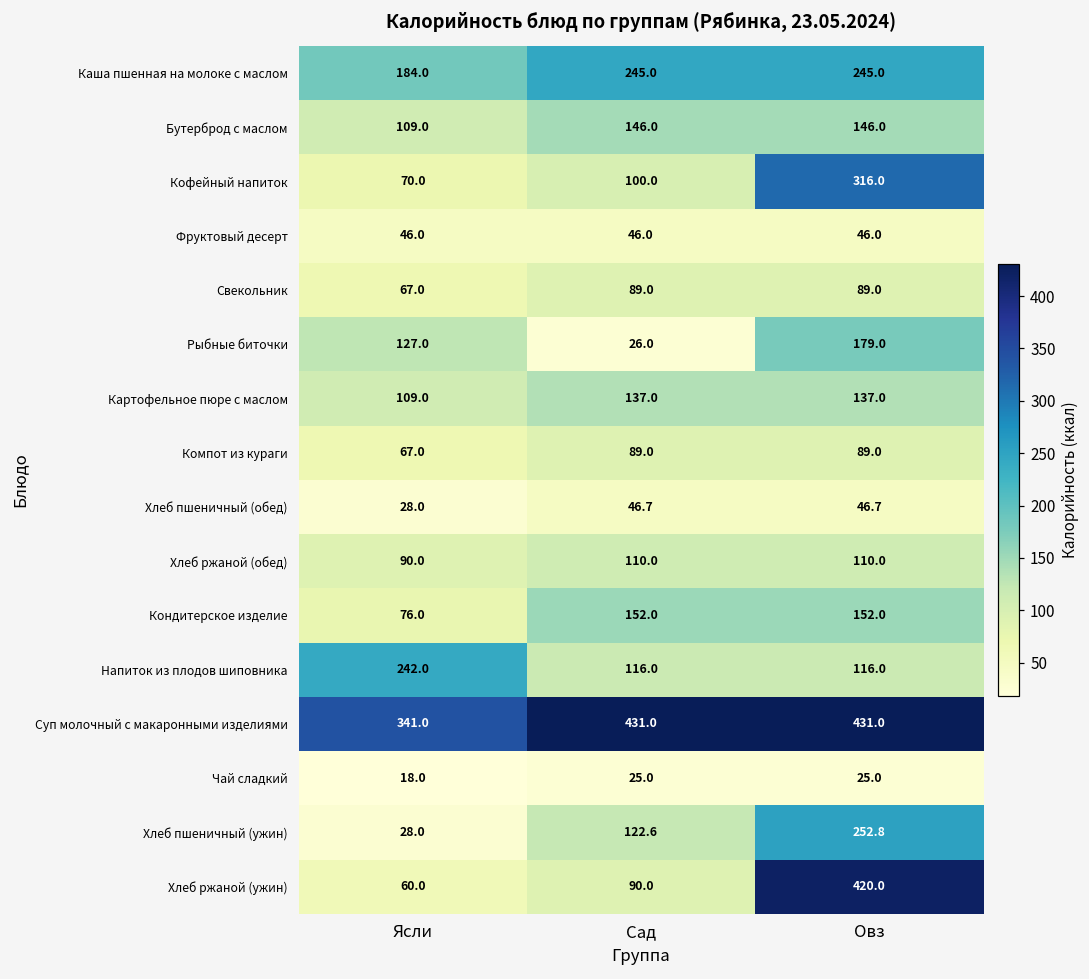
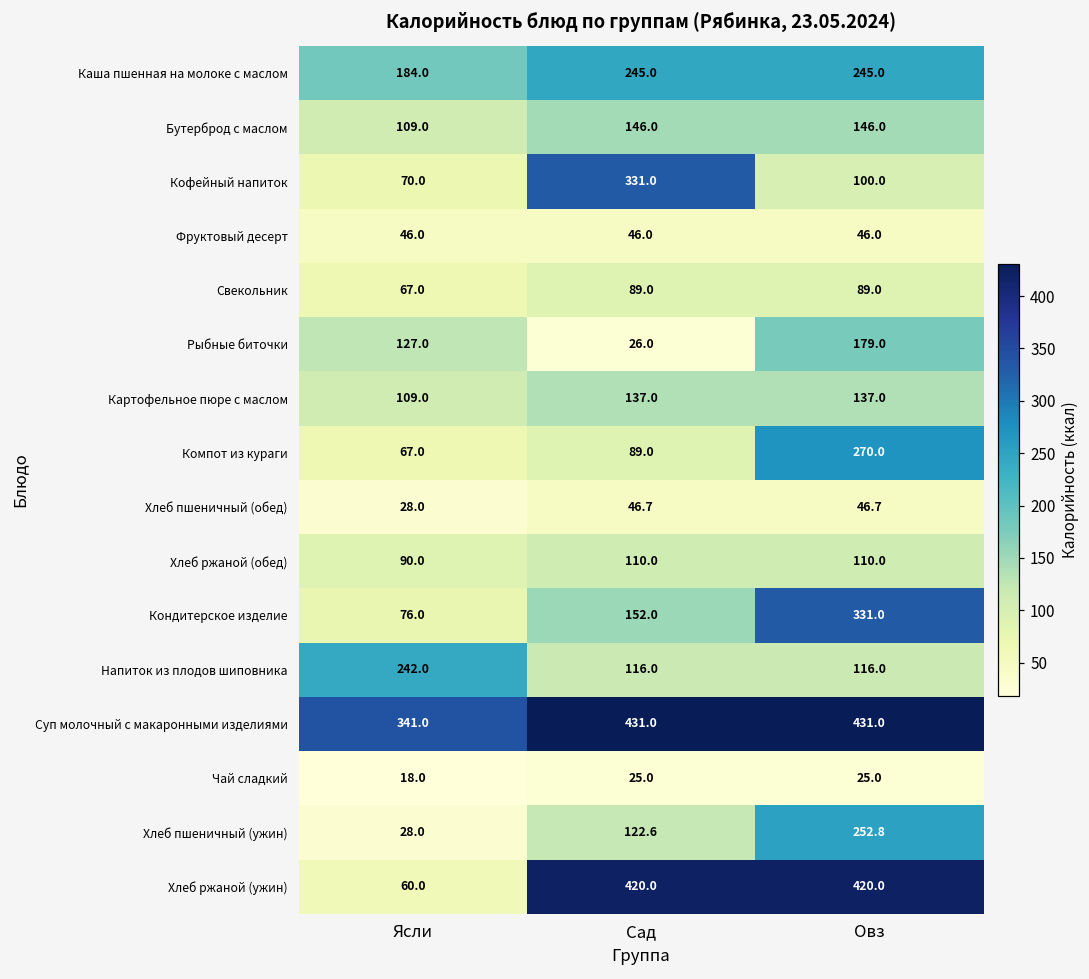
Кофейный напиток, Сад: 100.0 -> 331.0
Кофейный напиток, Овз: 316.0 -> 100.0
Компот из кураги, Овз: 89.0 -> 270.0
Кондитерское изделие, Овз: 152.0 -> 331.0
Хлеб ржаной (ужин), Сад: 90.0 -> 420.0
